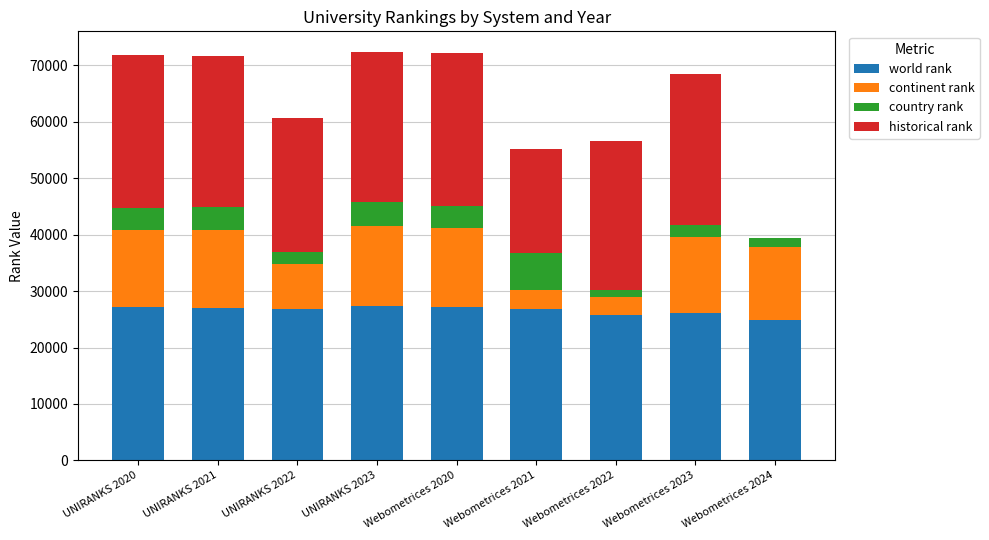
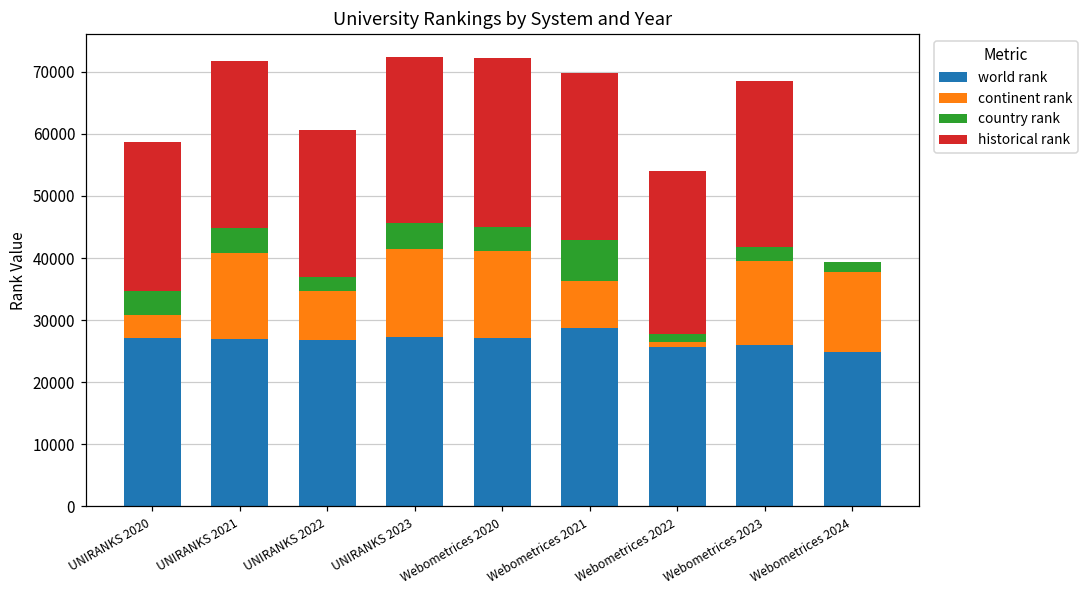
continent rank, UNIRANKS 2020: 14000 -> 4000
historical rank, UNIRANKS 2020: 27000 -> 24000
world rank, Webometrices 2021: 27000 -> 29000
continent rank, Webometrices 2021: 3000 -> 8000
historical rank, Webometrices 2021: 18000 -> 27000
continent rank, Webometrices 2022: 3000 -> 1000
